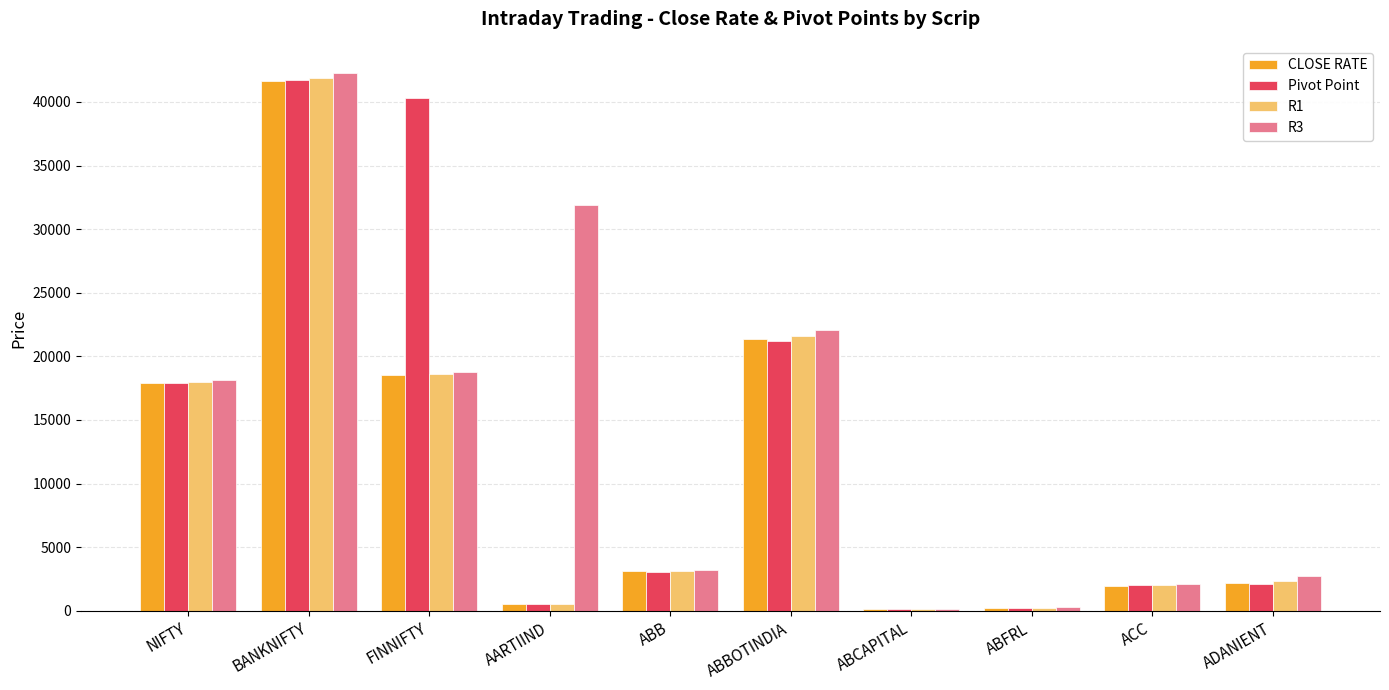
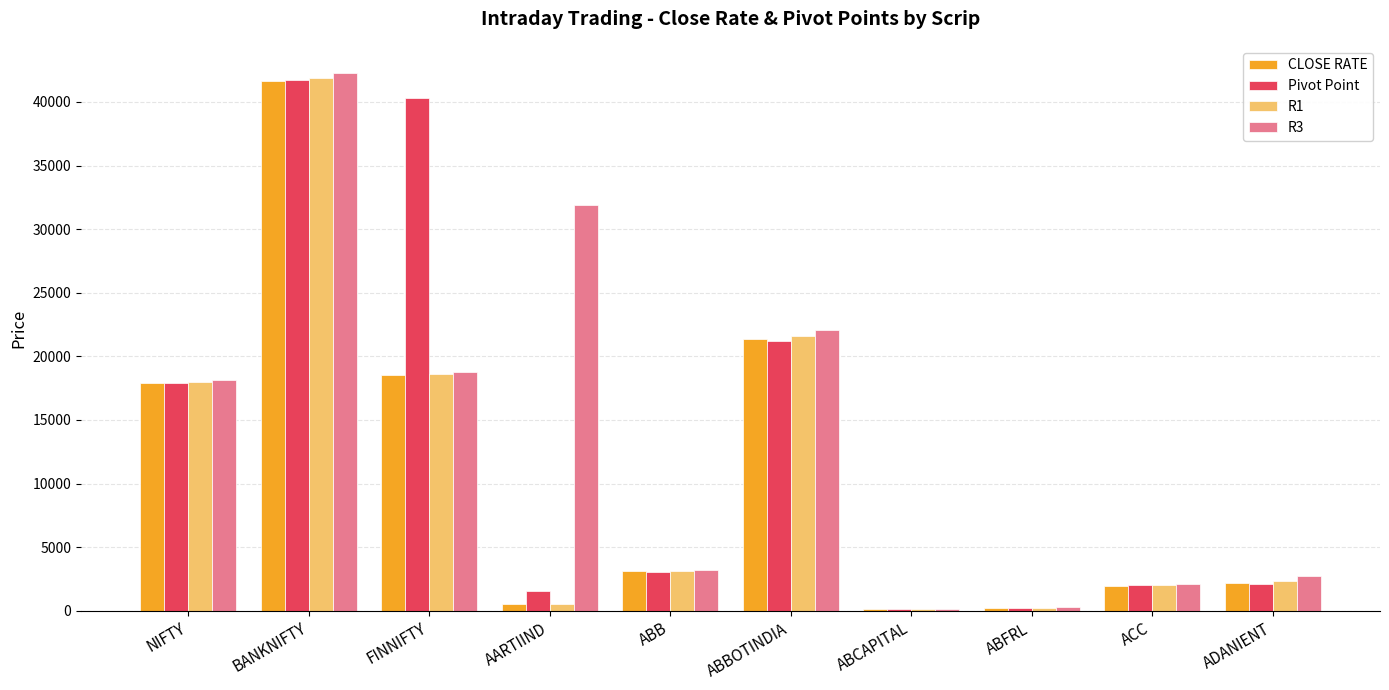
Pivot Point, AARTIIND: 500 -> 1500
